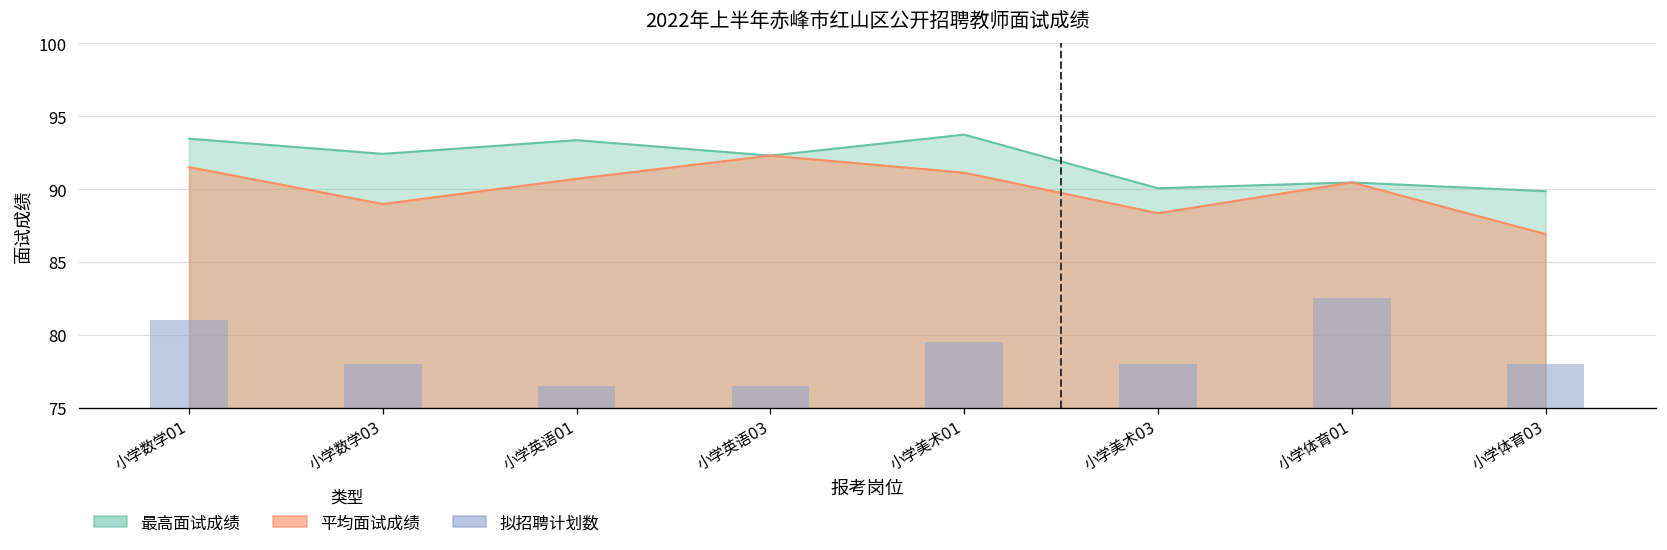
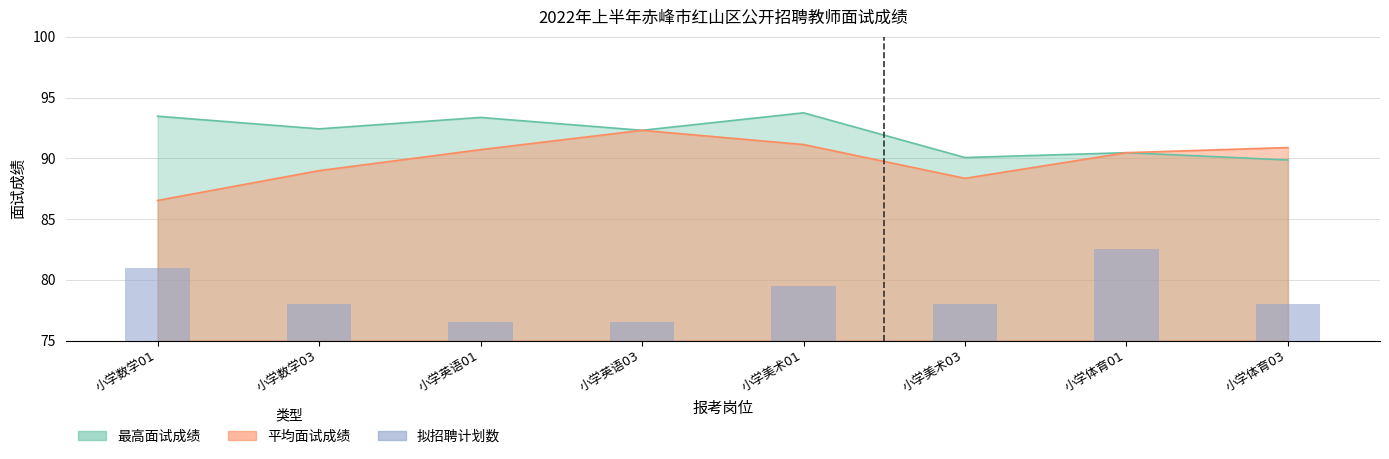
平均面试成绩, 小学数学01: 91.5 -> 86.5
平均面试成绩, 小学体育03: 86.9 -> 90.9
